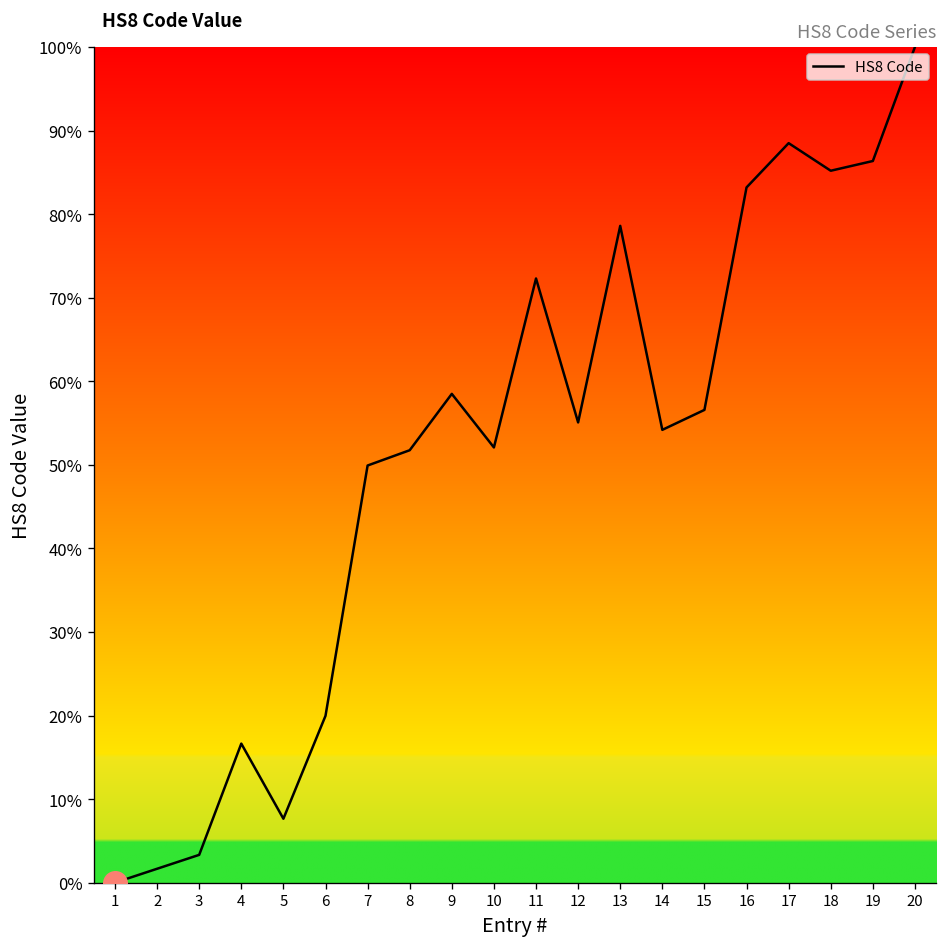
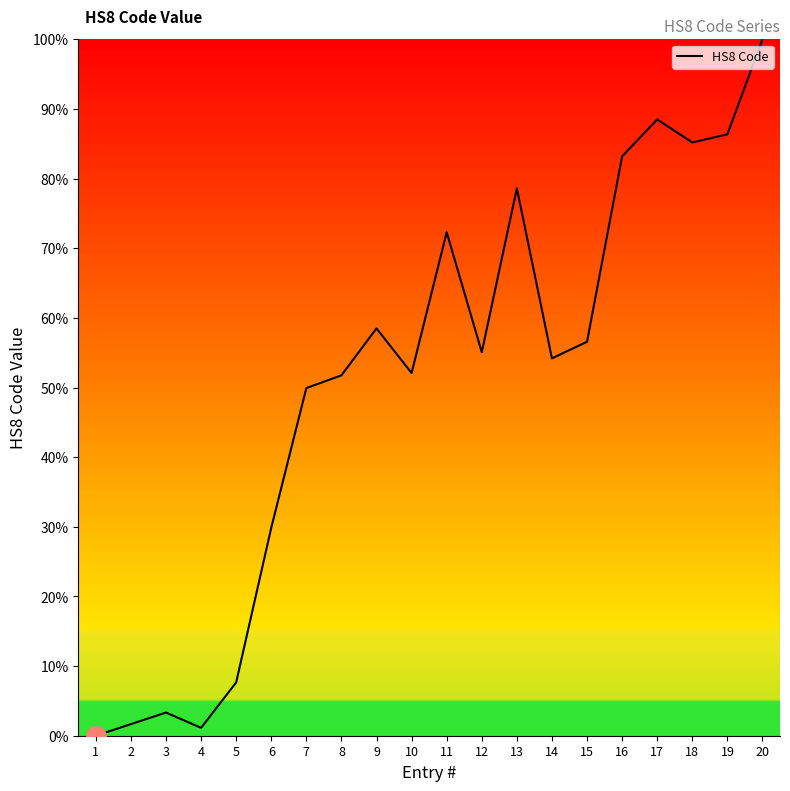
HS8 Code, 4: 17% -> 1%
HS8 Code, 6: 20% -> 30%
